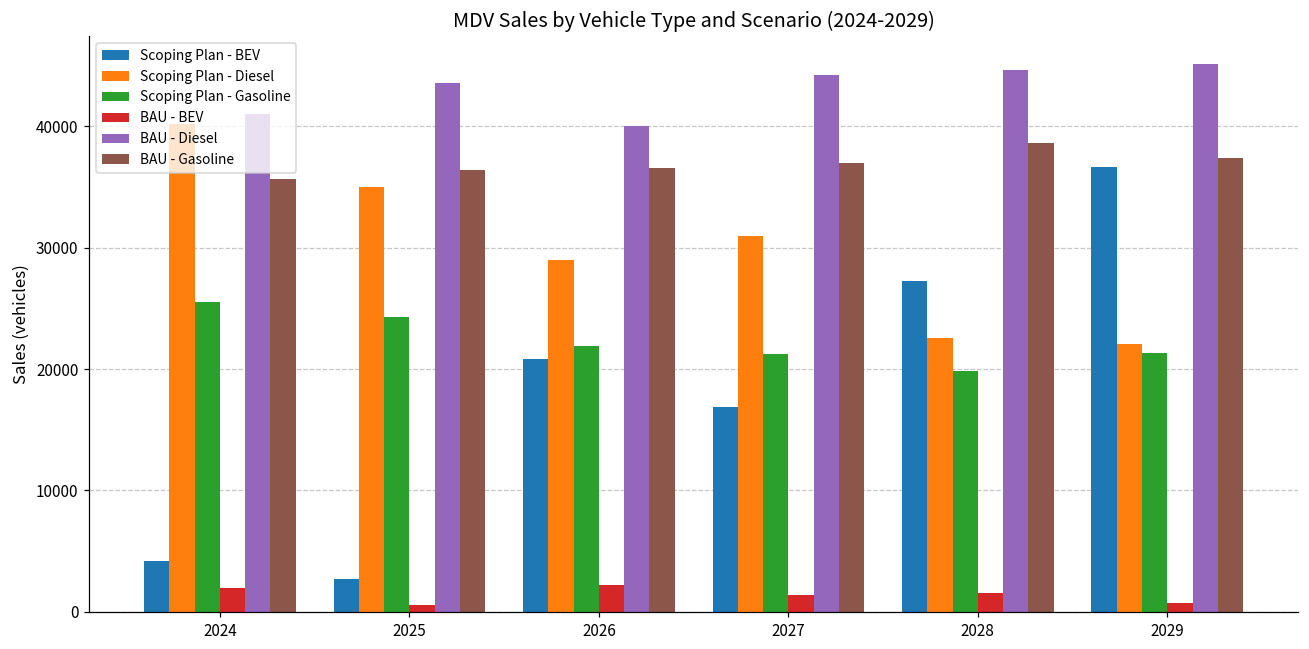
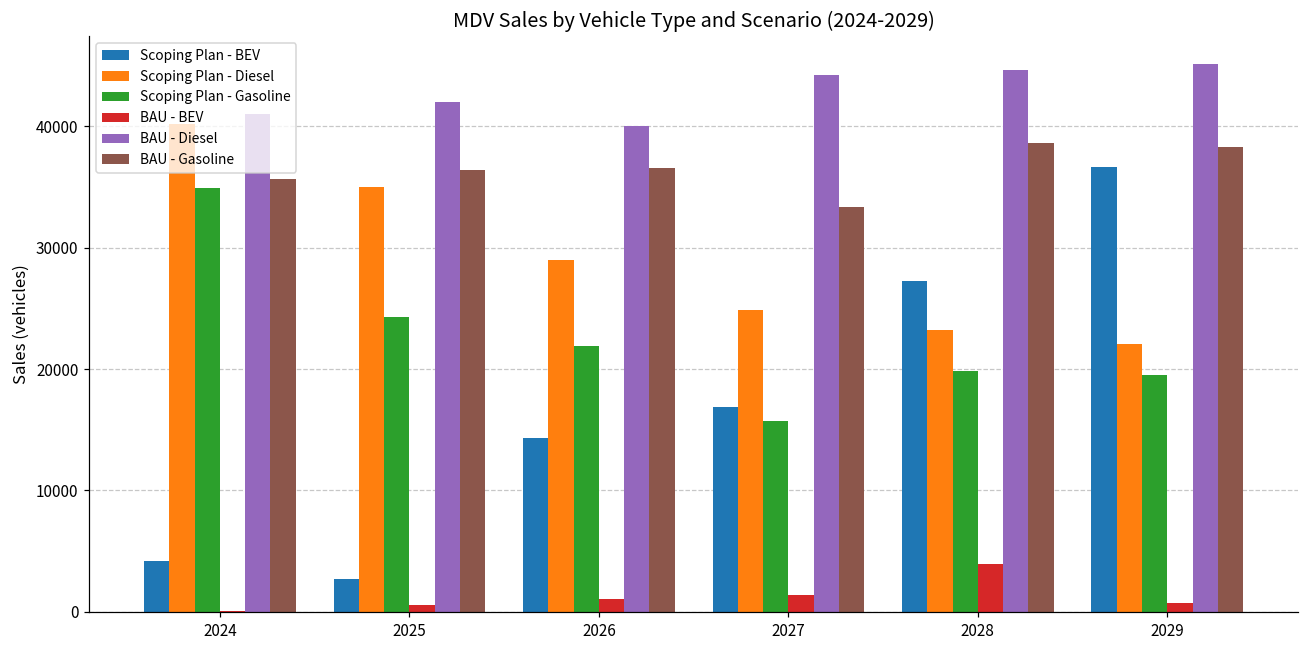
Scoping Plan - Gasoline, 2024: 25500 -> 34900
BAU - BEV, 2024: 2000 -> 100
BAU - Diesel, 2025: 43600 -> 42000
Scoping Plan - BEV, 2026: 20900 -> 14300
BAU - BEV, 2026: 2200 -> 1000
Scoping Plan - Diesel, 2027: 31000 -> 24900
Scoping Plan - Gasoline, 2027: 21300 -> 15700
BAU - Gasoline, 2027: 36900 -> 33300
Scoping Plan - Diesel, 2028: 22500 -> 23300
BAU - BEV, 2028: 1600 -> 3900
Scoping Plan - Gasoline, 2029: 21300 -> 19600
BAU - Gasoline, 2029: 37400 -> 38300
